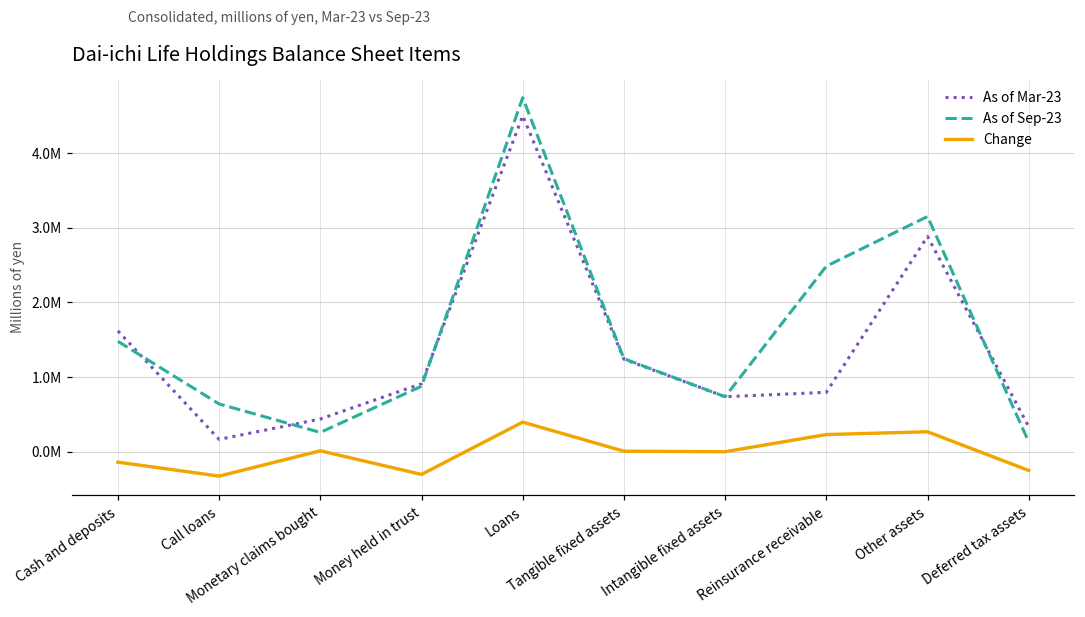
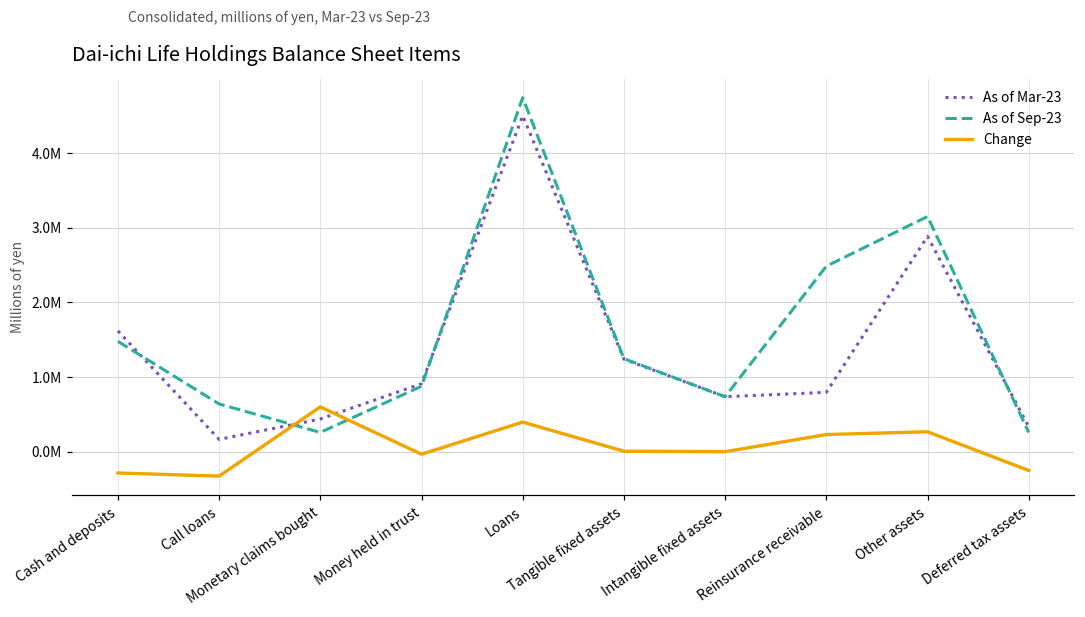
Change, Cash and deposits: -100000 -> -300000
Change, Monetary claims bought: 0 -> 600000
Change, Money held in trust: -300000 -> 0
As of Sep-23, Deferred tax assets: 100000 -> 300000
